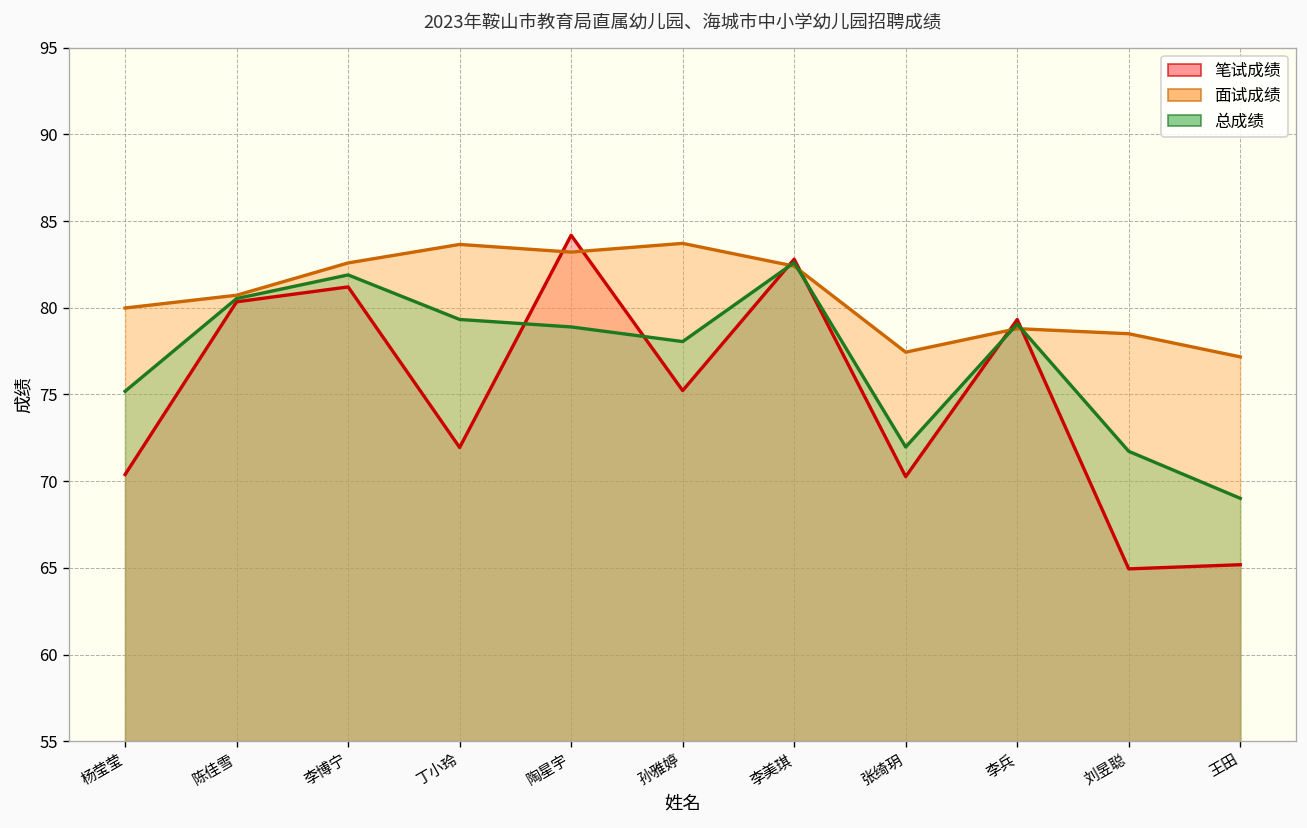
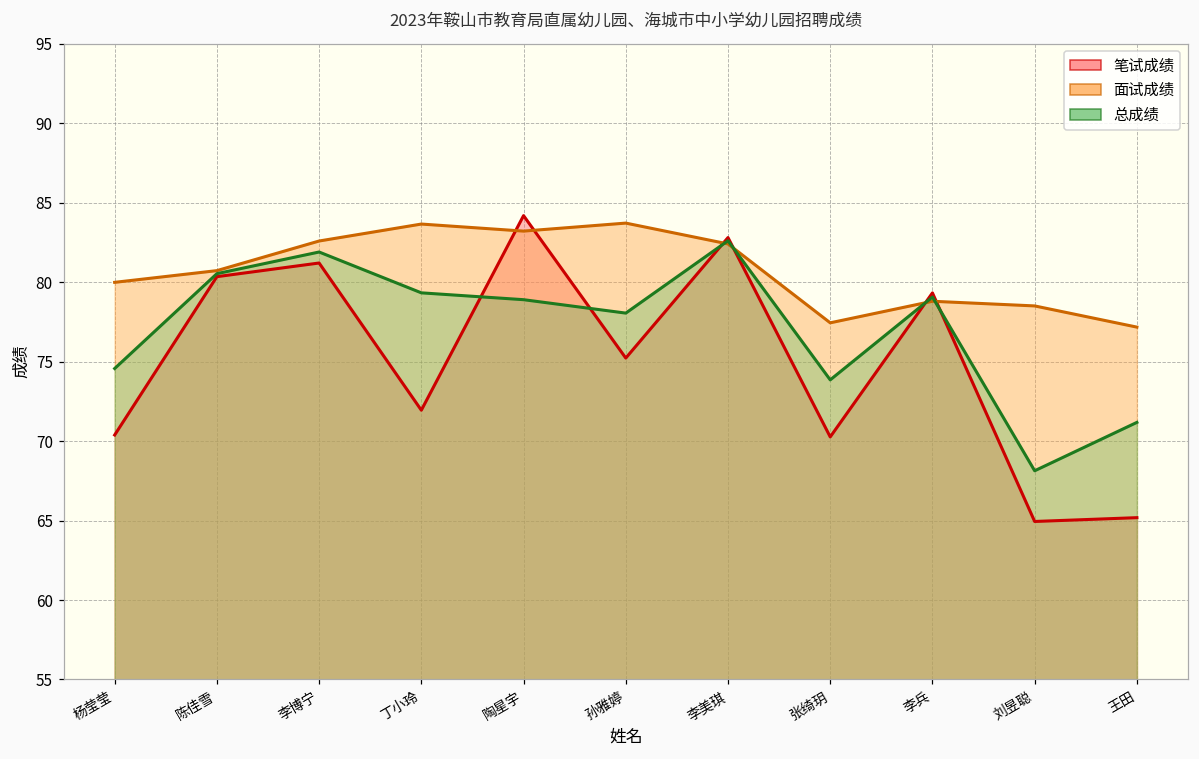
总成绩, 杨莹莹: 75.2 -> 74.6
总成绩, 张绮玥: 72.0 -> 73.8
总成绩, 刘昱聪: 71.7 -> 68.1
总成绩, 王田: 69.0 -> 71.2
